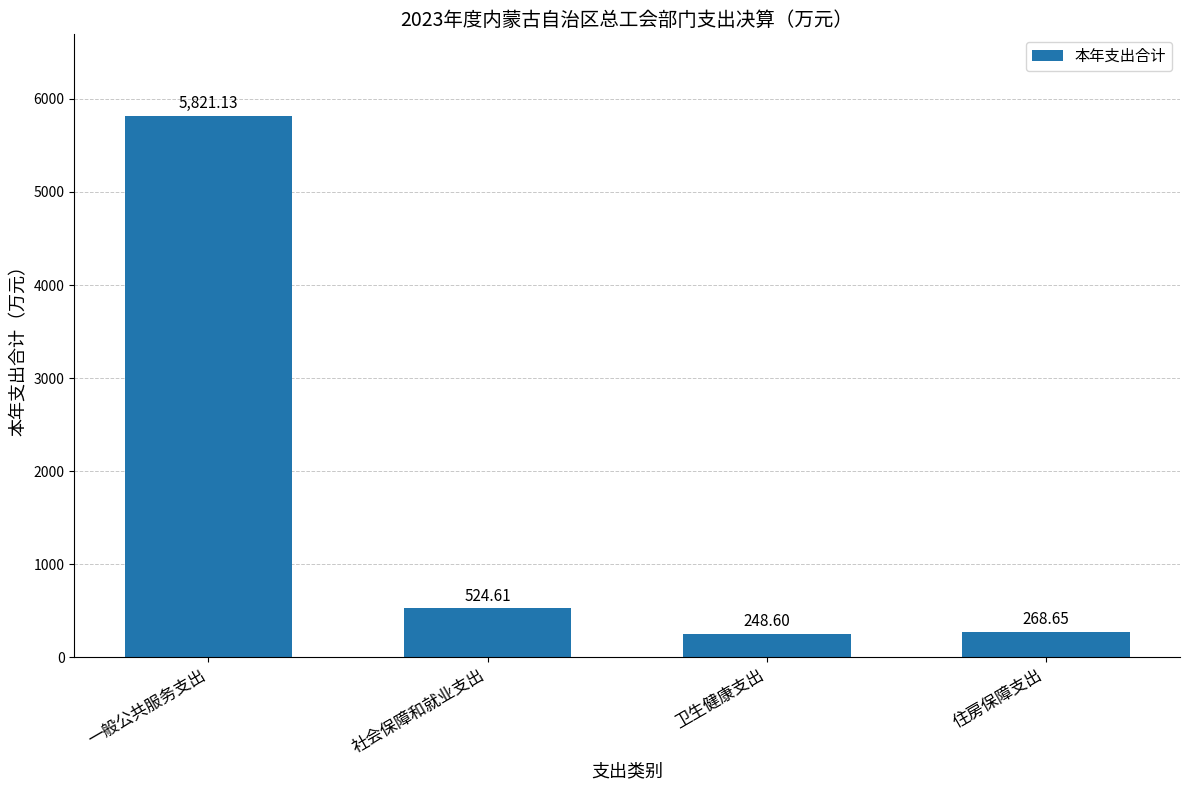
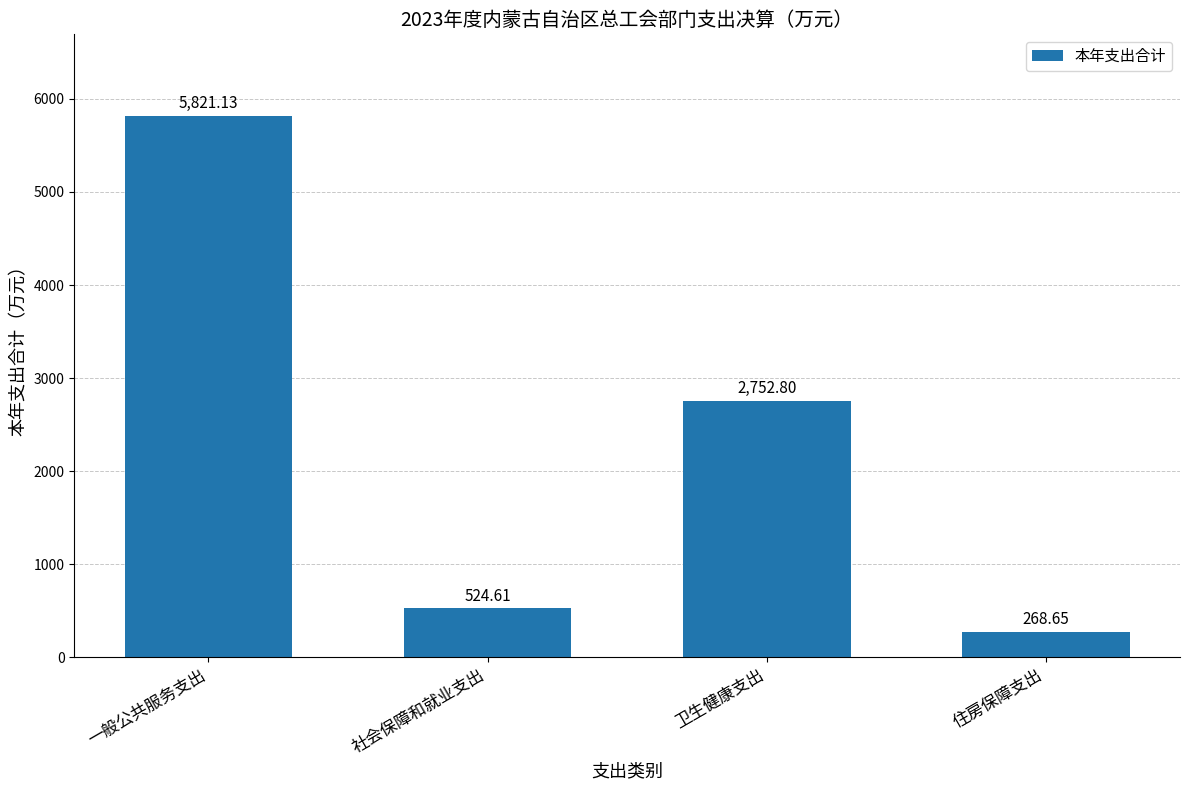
卫生健康支出: 248.60 -> 2,752.80
